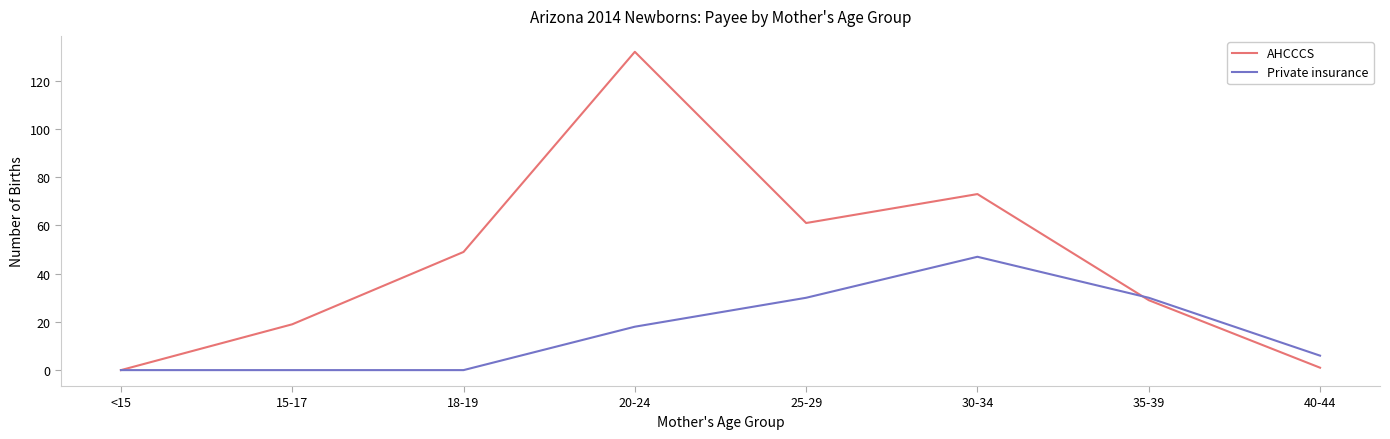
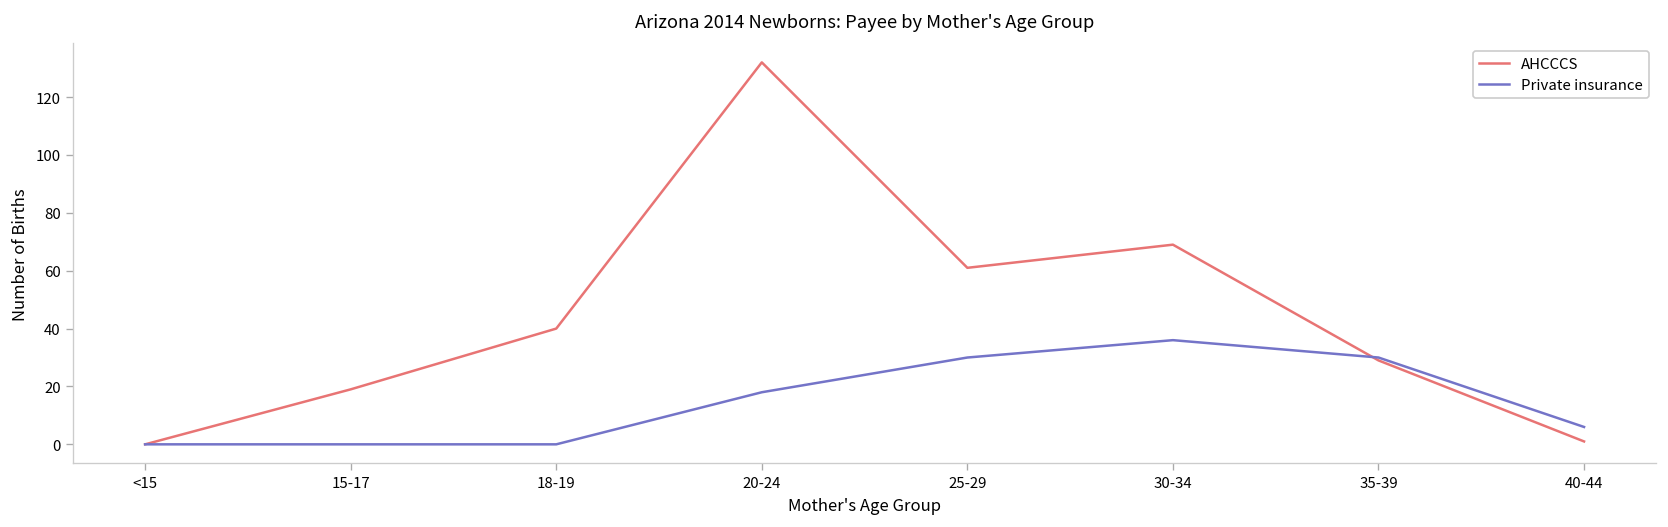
AHCCCS, 18-19: 49 -> 40
AHCCCS, 30-34: 73 -> 69
Private insurance, 30-34: 47 -> 36
